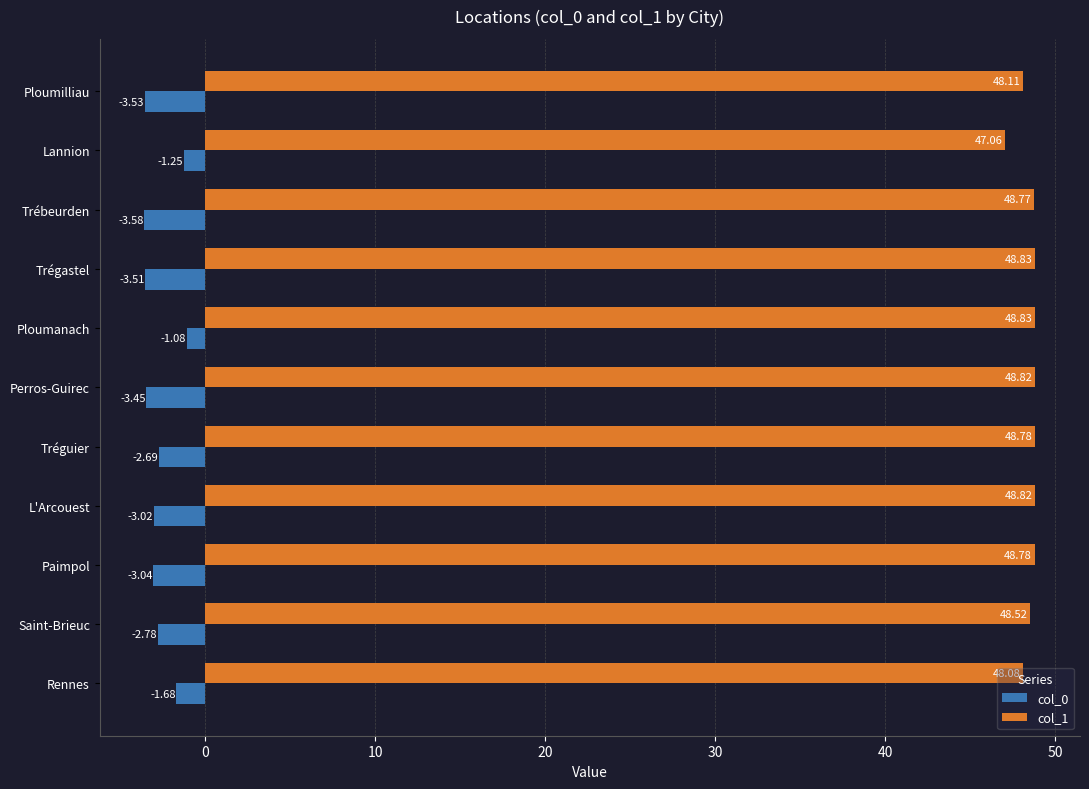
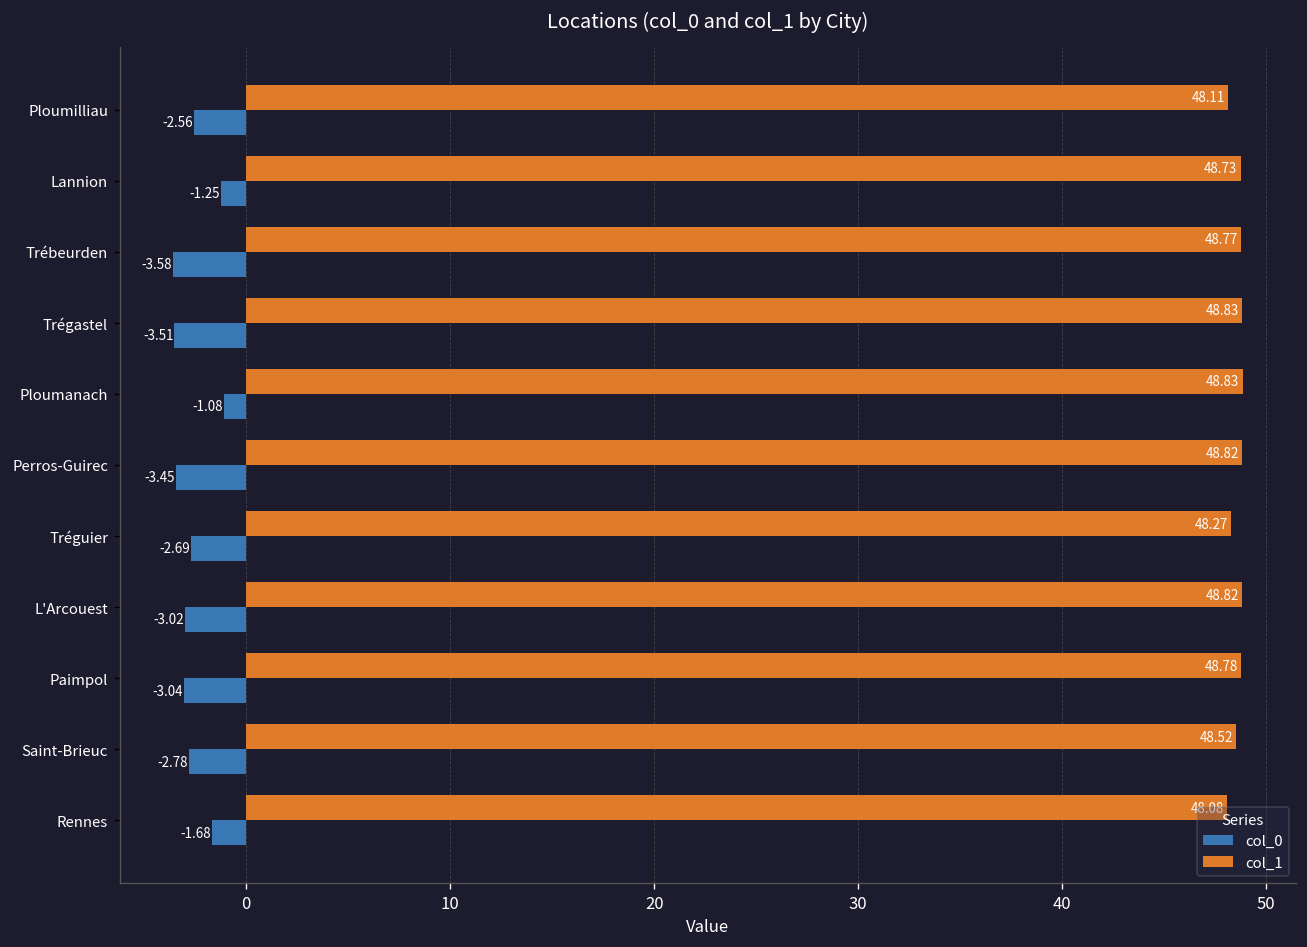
col_0, Ploumilliau: -3.53 -> -2.56
col_1, Lannion: 47.06 -> 48.73
col_1, Tréguier: 48.78 -> 48.27
